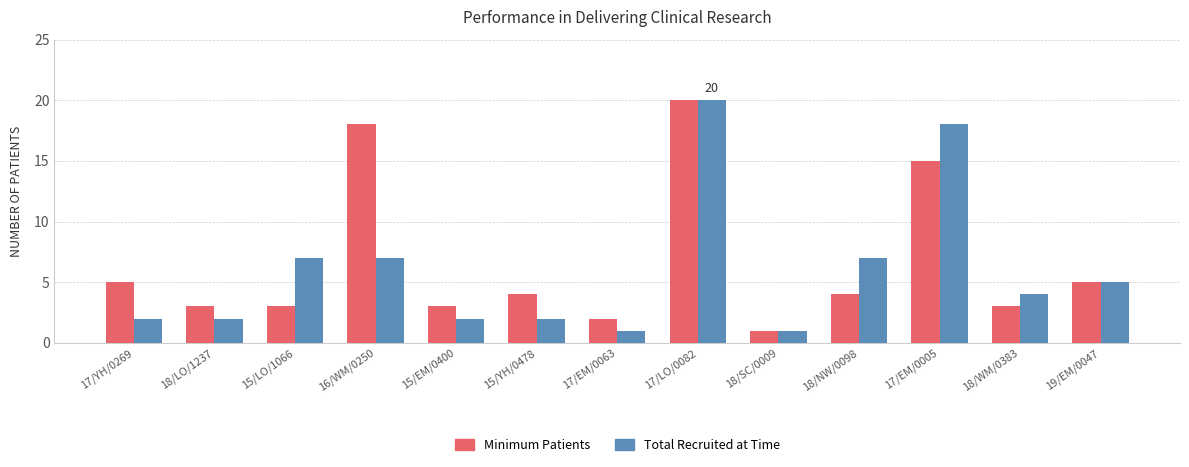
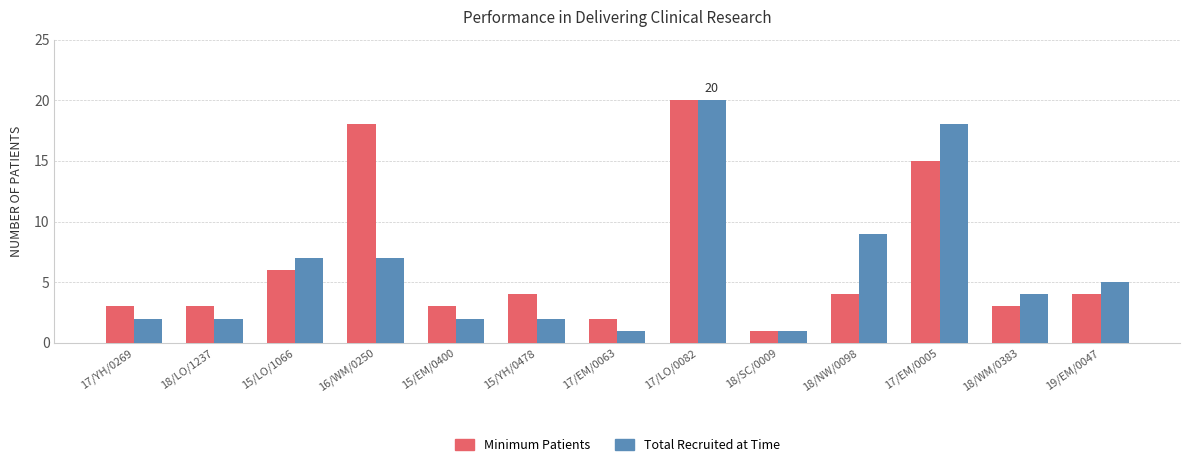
Minimum Patients, 17/YH/0269: 5 -> 3
Minimum Patients, 15/LO/1066: 3 -> 6
Total Recruited at Time, 18/NW/0098: 7 -> 9
Minimum Patients, 19/EM/0047: 5 -> 4
